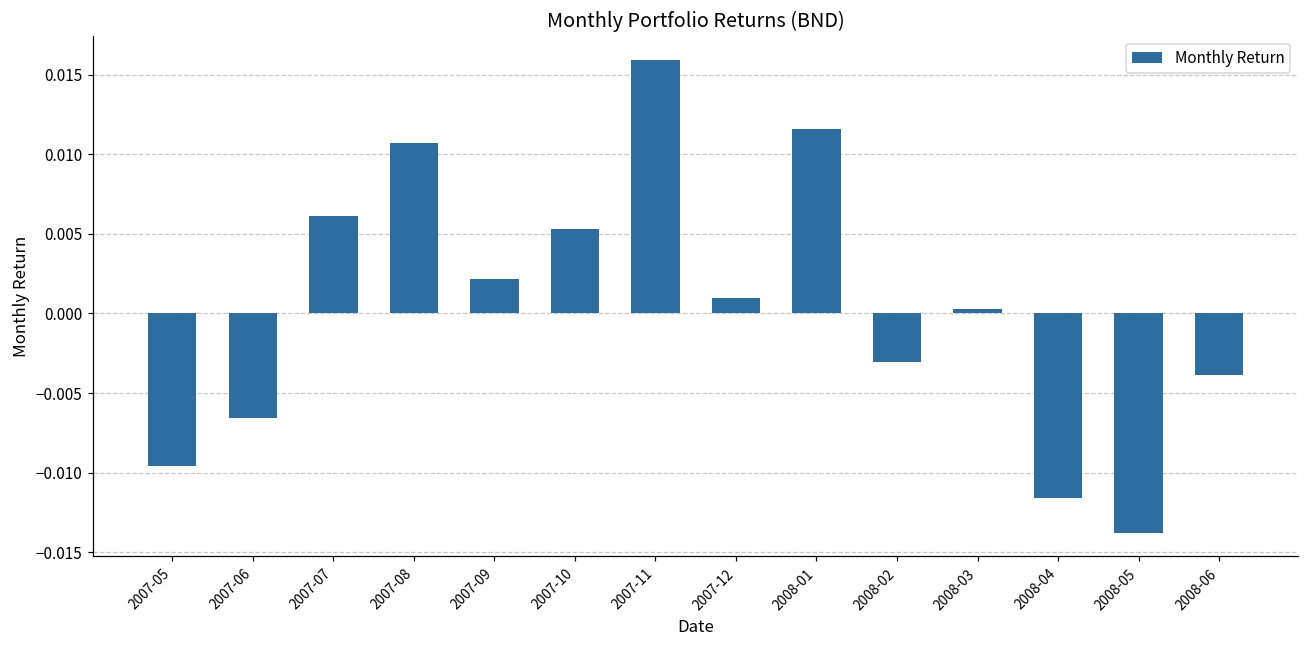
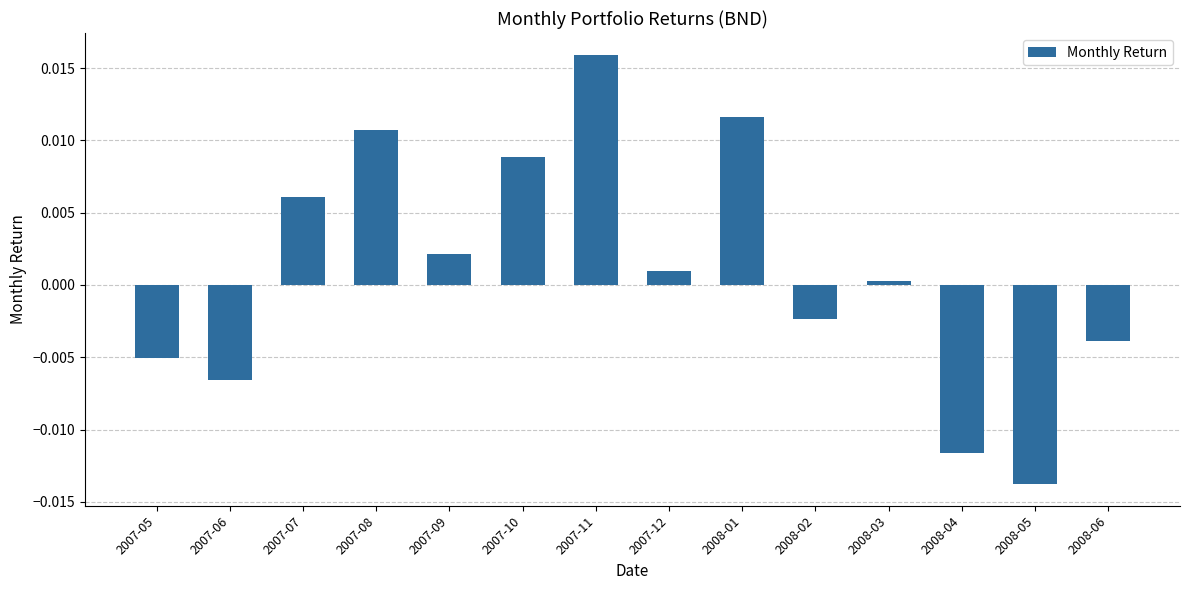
2007-05: -0.0096 -> -0.0050
2007-10: 0.0053 -> 0.0089
2008-02: -0.0031 -> -0.0024
